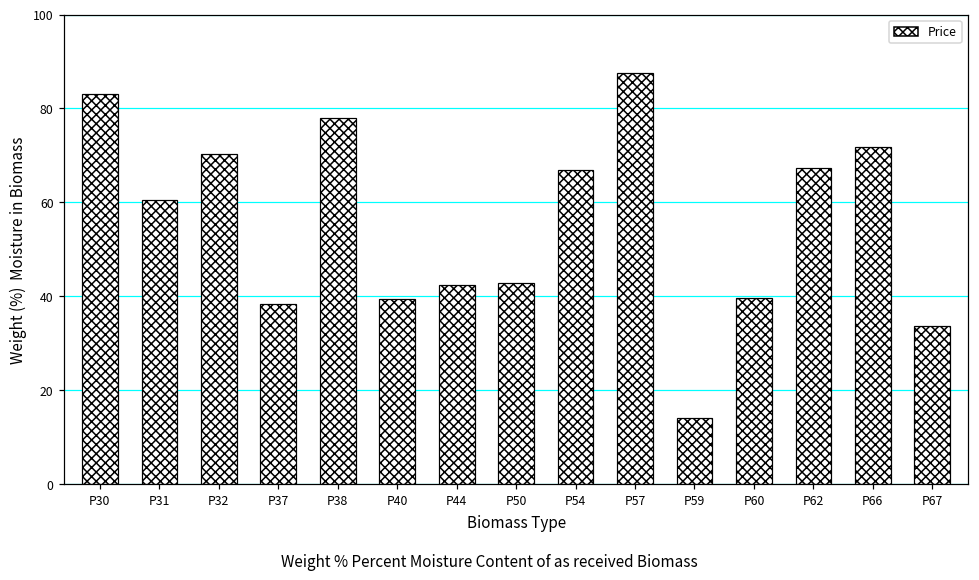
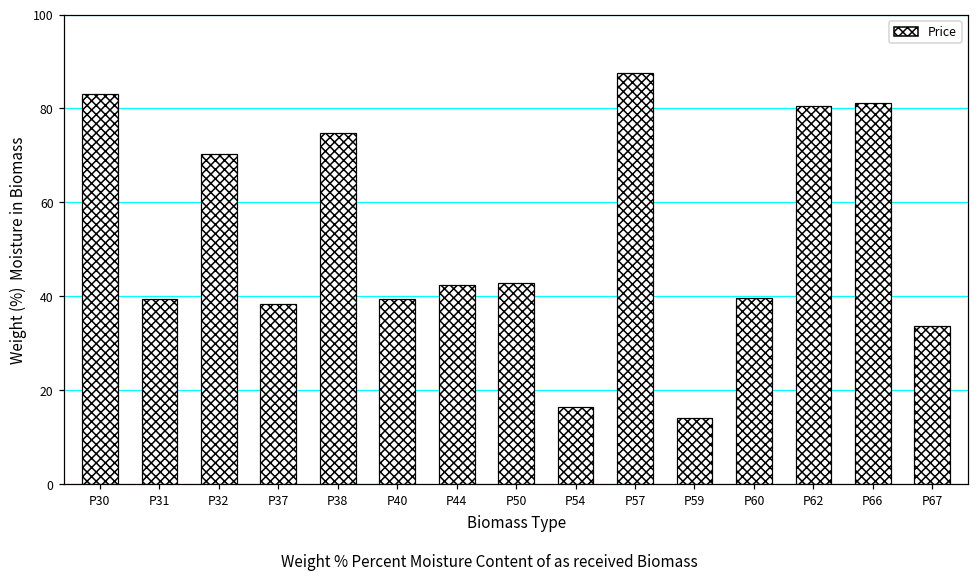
P31: 61 -> 39
P38: 78 -> 75
P54: 67 -> 16
P62: 67 -> 81
P66: 72 -> 81
